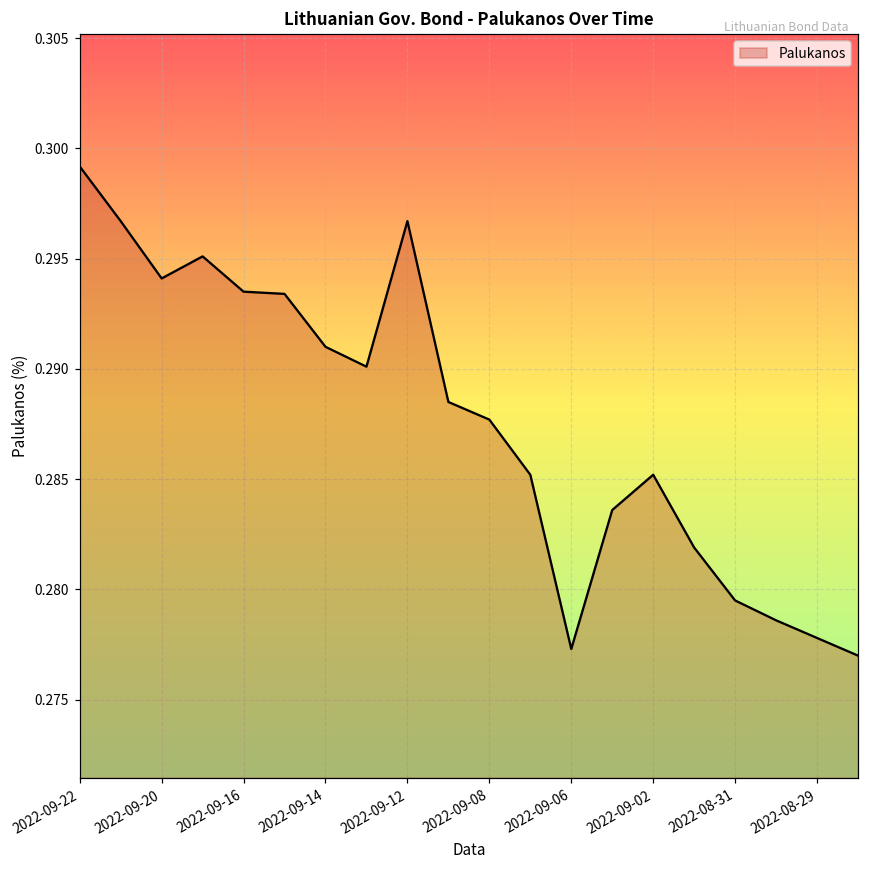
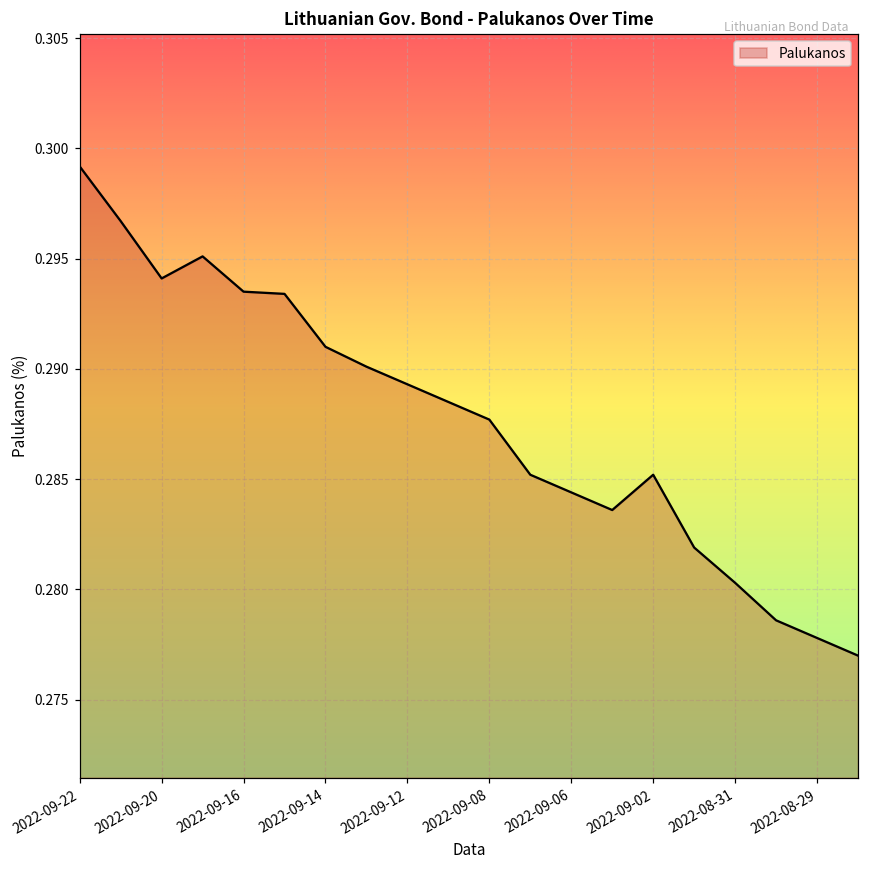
2022-09-12: 0.2967 -> 0.2893
2022-09-06: 0.2773 -> 0.2844
2022-08-31: 0.2795 -> 0.2803
